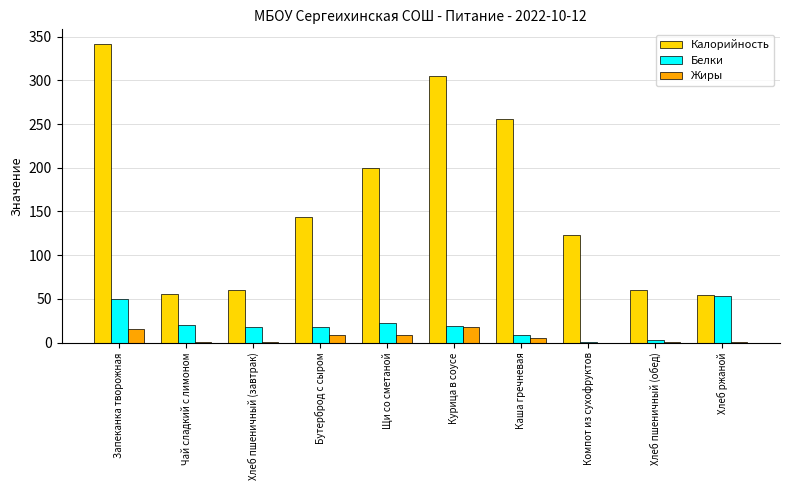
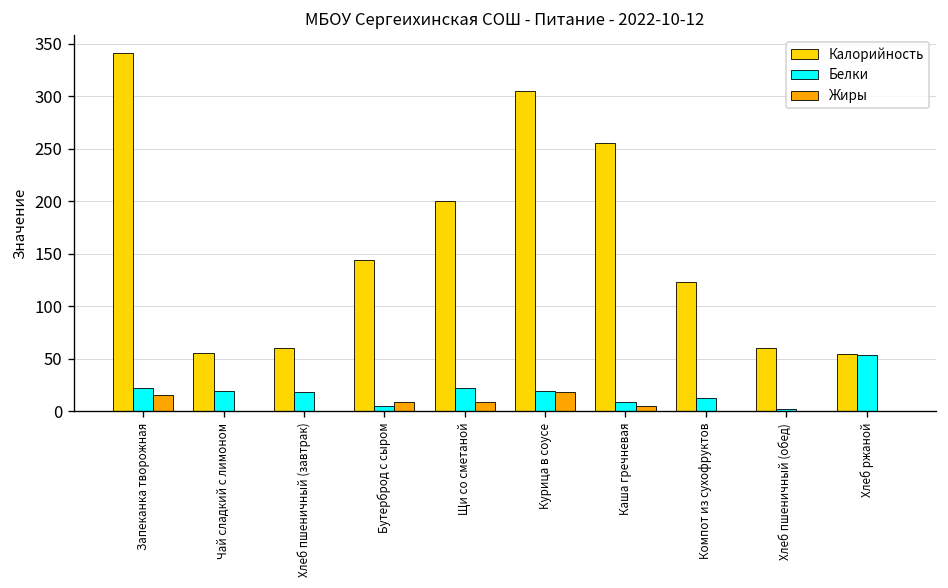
Белки, Запеканка творожная: 50 -> 20
Белки, Бутерброд с сыром: 20 -> 10
Белки, Компот из сухофруктов: 0 -> 10
